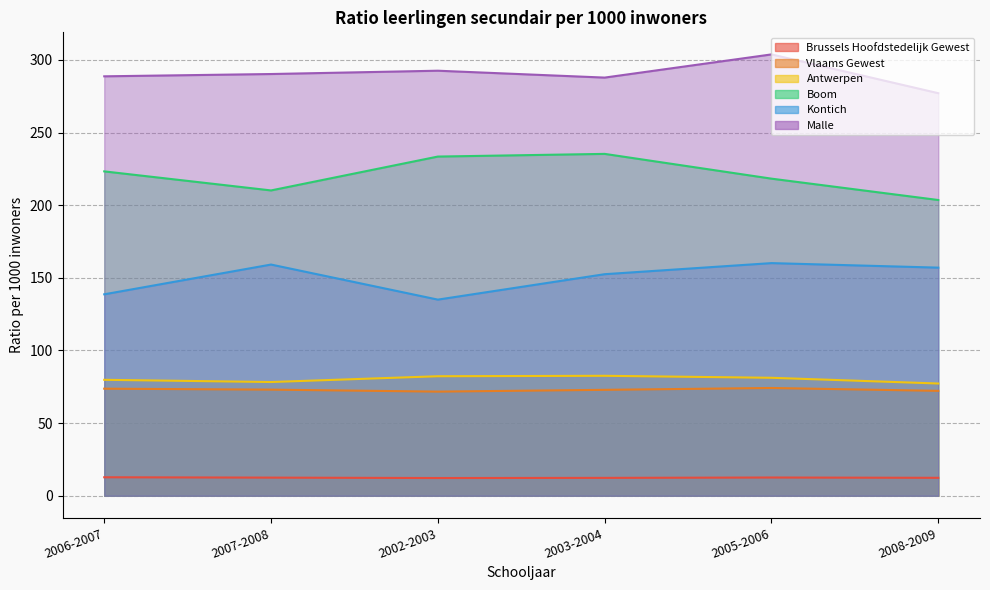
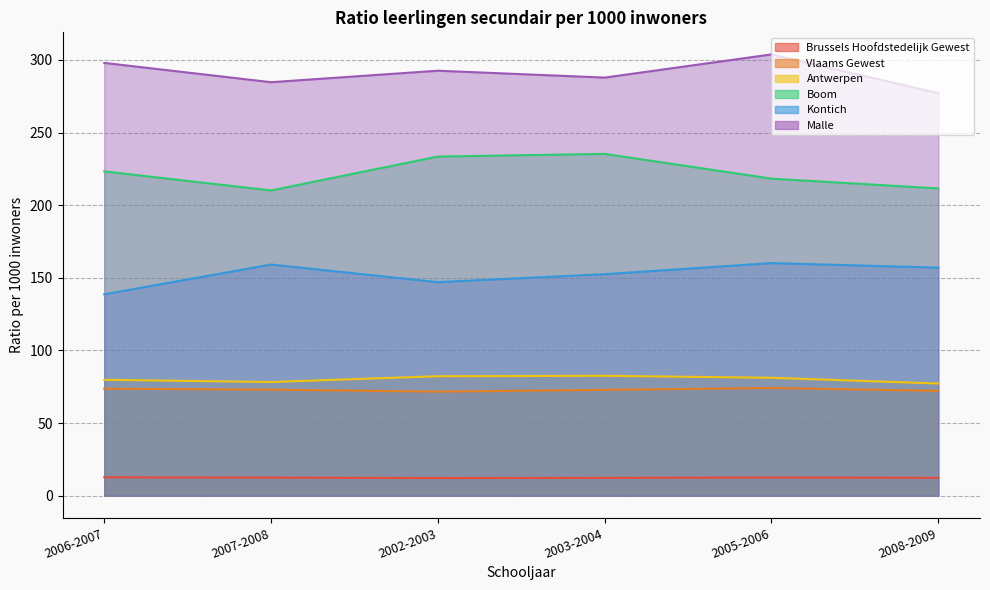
Malle, 2006-2007: 289 -> 298
Malle, 2007-2008: 290 -> 285
Kontich, 2002-2003: 135 -> 147
Boom, 2008-2009: 204 -> 212
